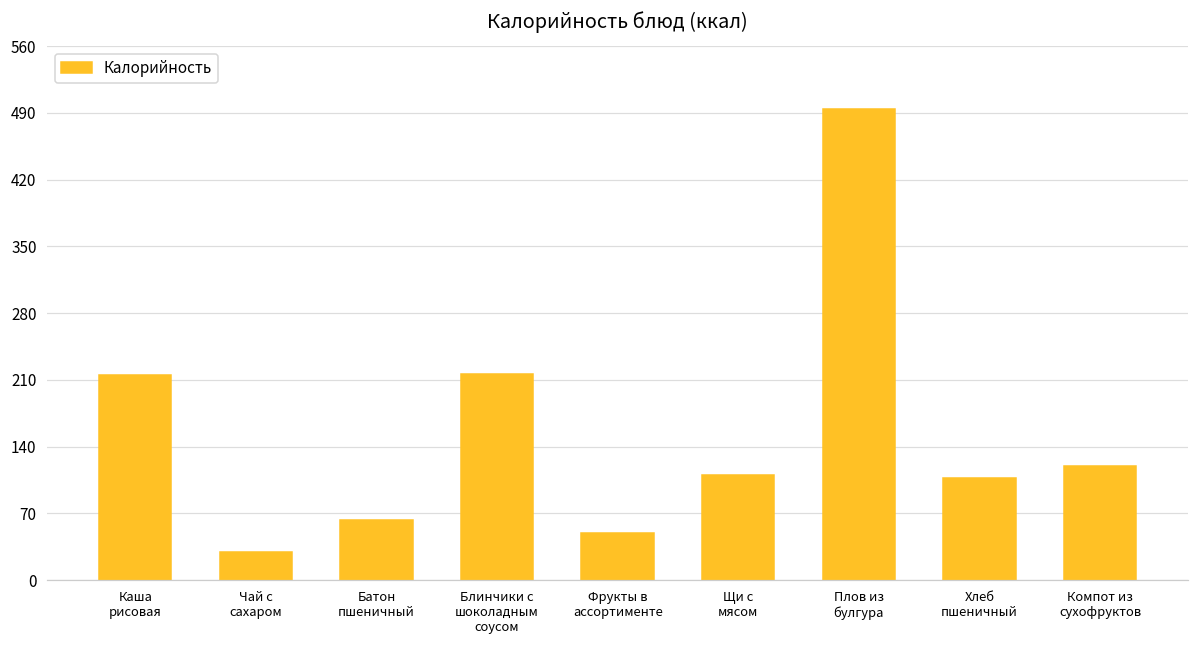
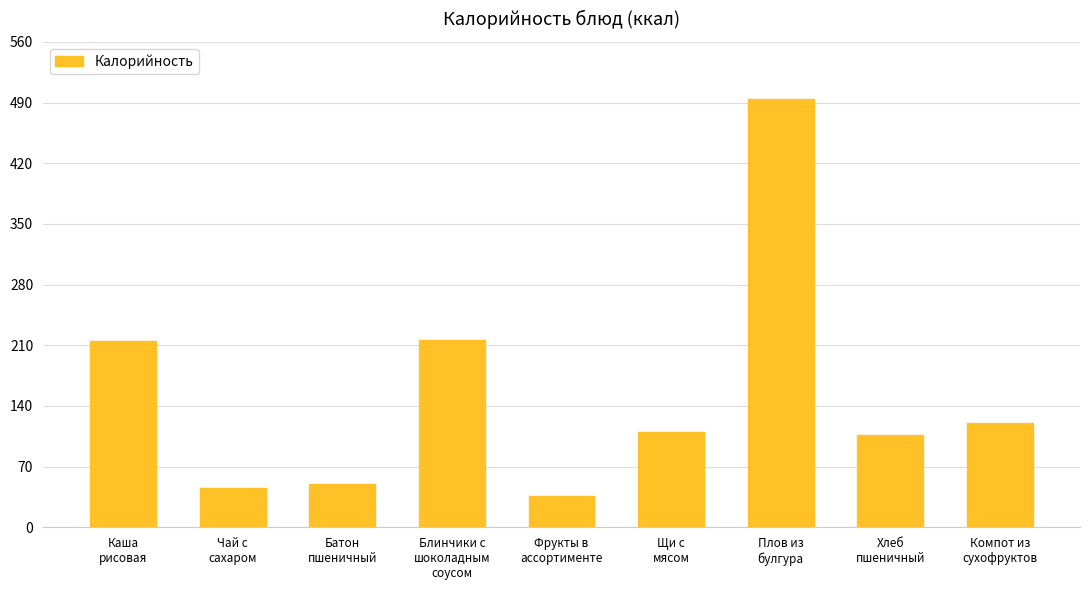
Чай с сахаром: 30 -> 50
Батон пшеничный: 60 -> 50
Фрукты в ассортименте: 50 -> 40
